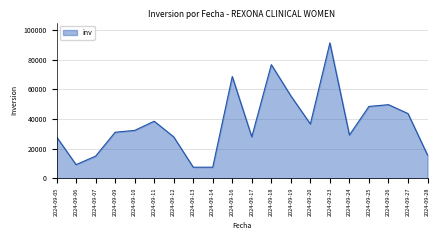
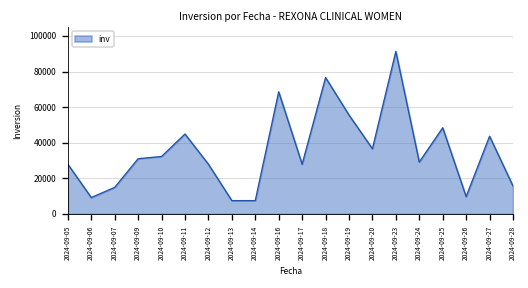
2024-09-11: 38000 -> 45000
2024-09-26: 50000 -> 10000
